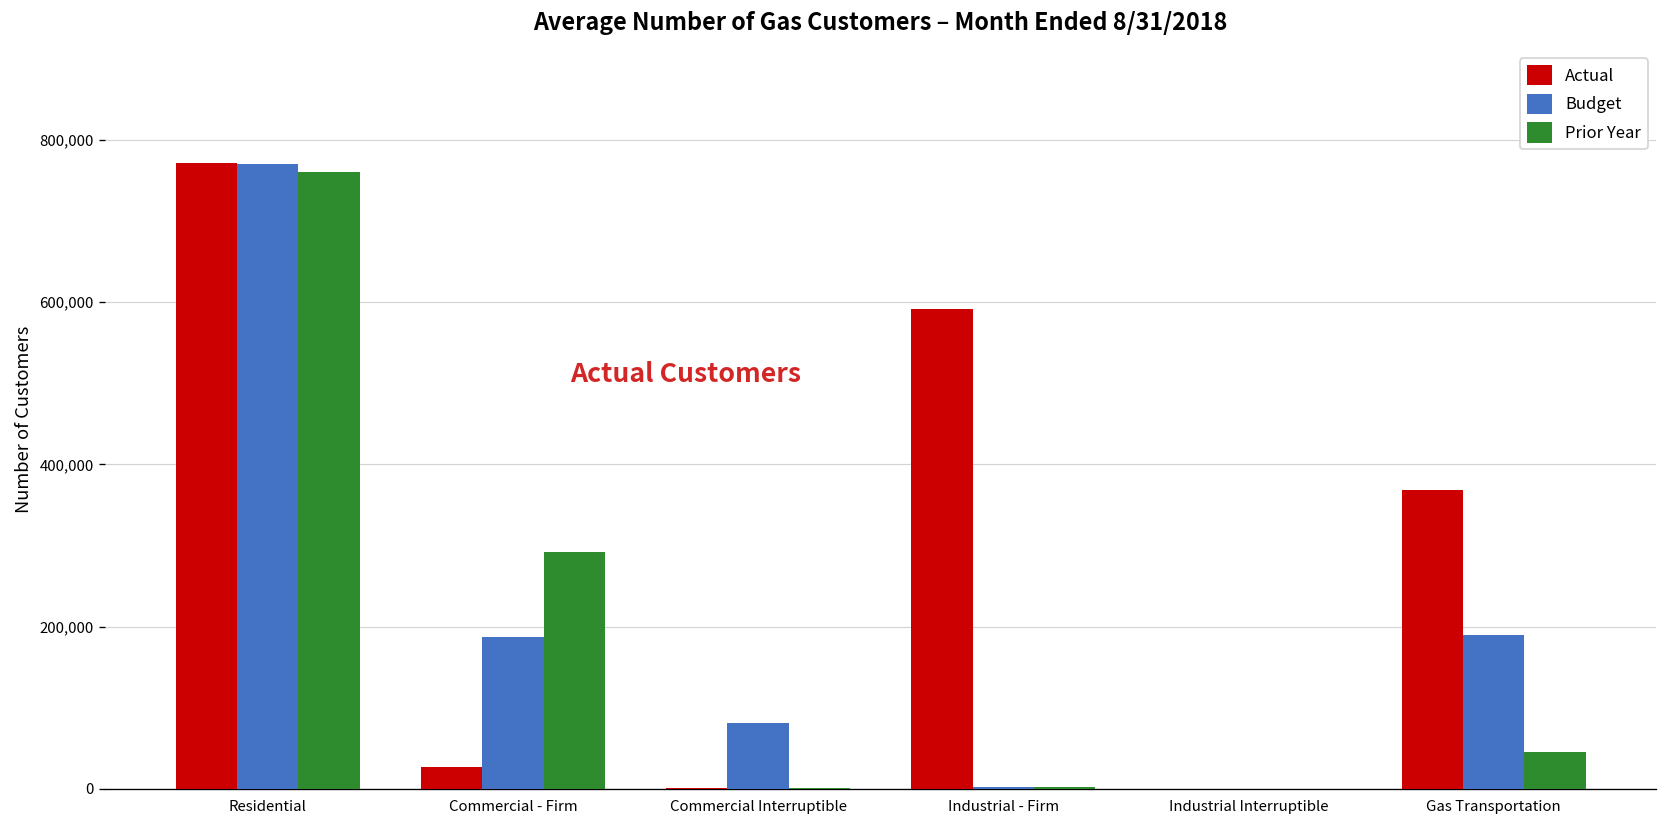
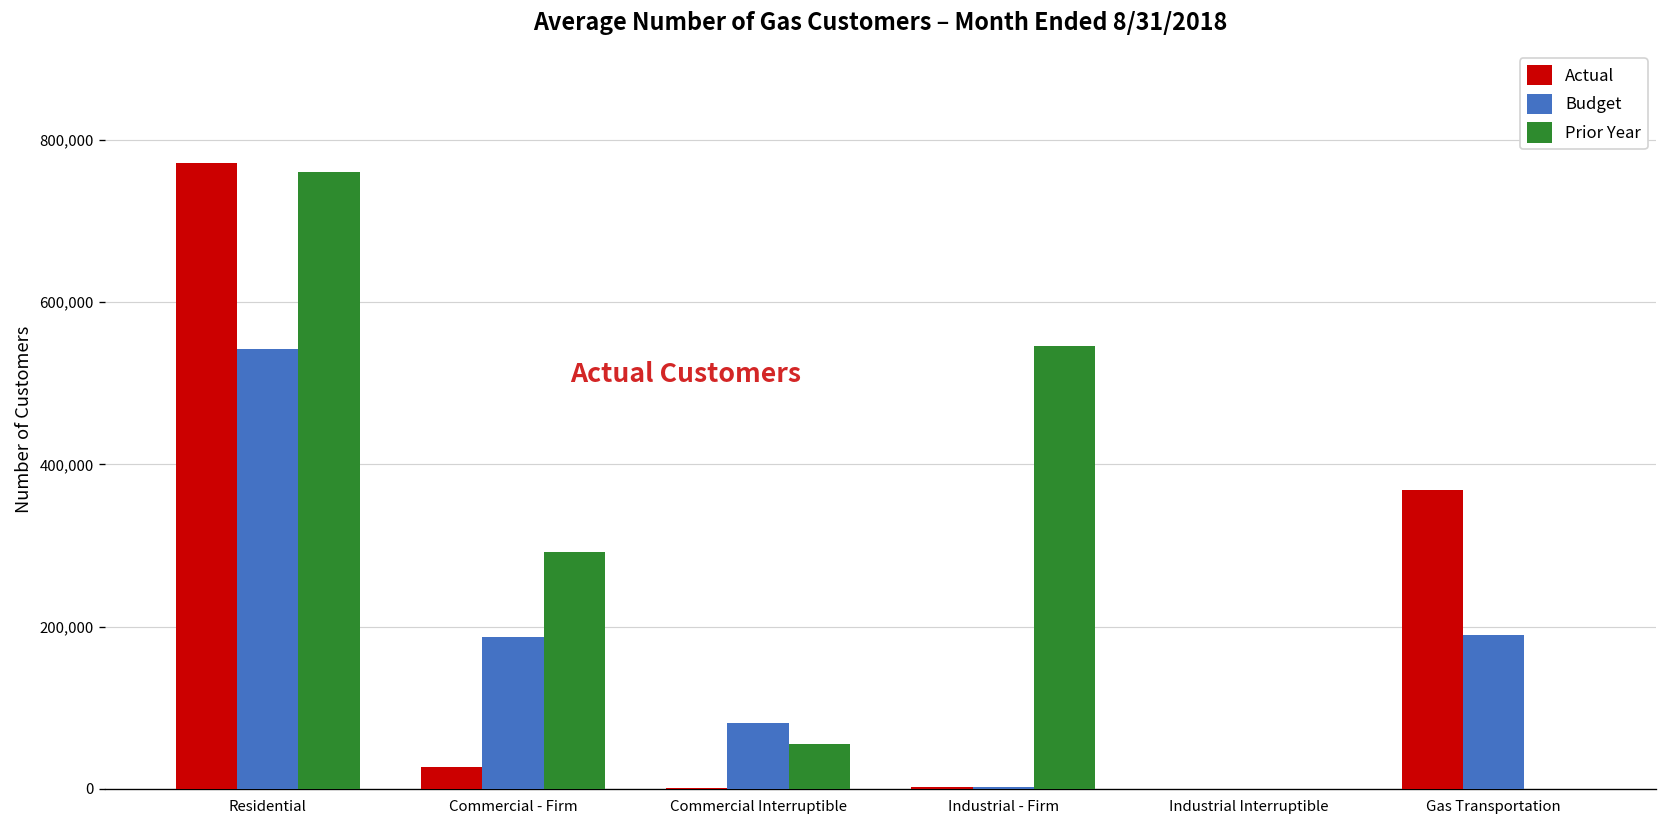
Budget, Residential: 770,000 -> 540,000
Prior Year, Commercial Interruptible: 0 -> 60,000
Actual, Industrial - Firm: 590,000 -> 0
Prior Year, Industrial - Firm: 0 -> 550,000
Prior Year, Gas Transportation: 50,000 -> 0
